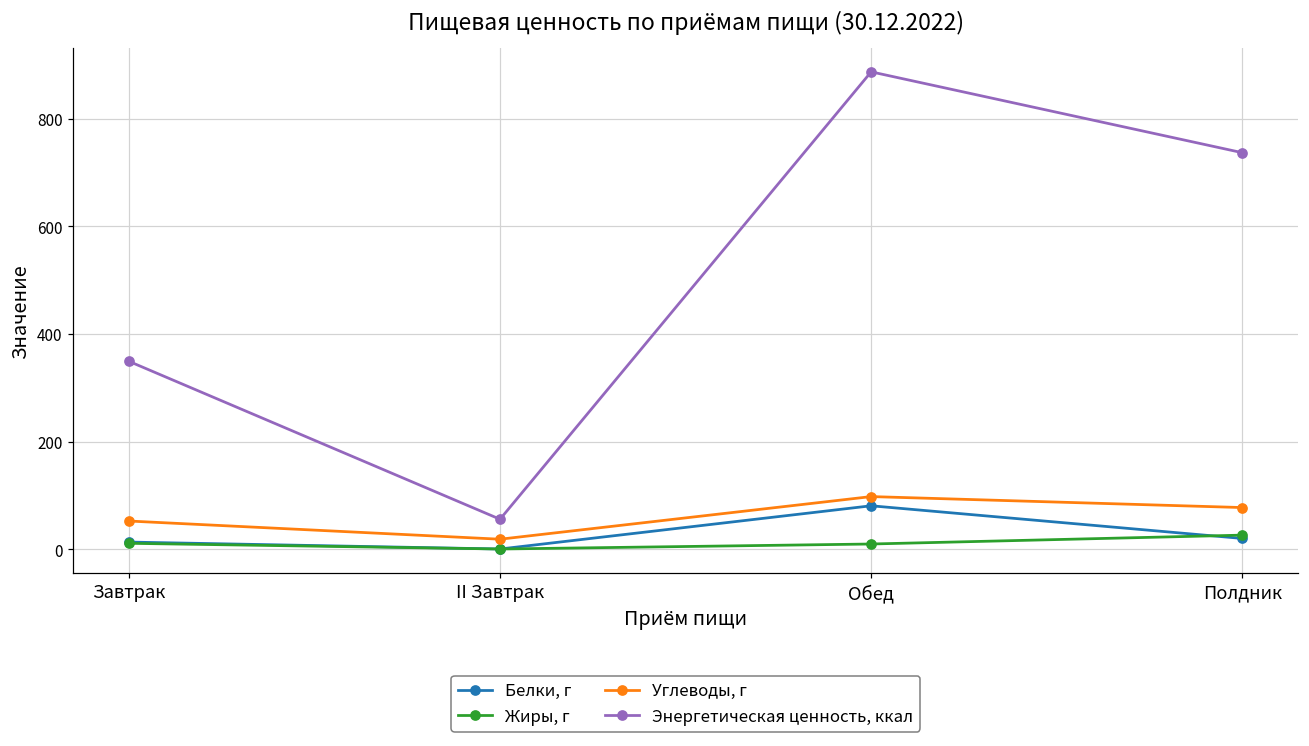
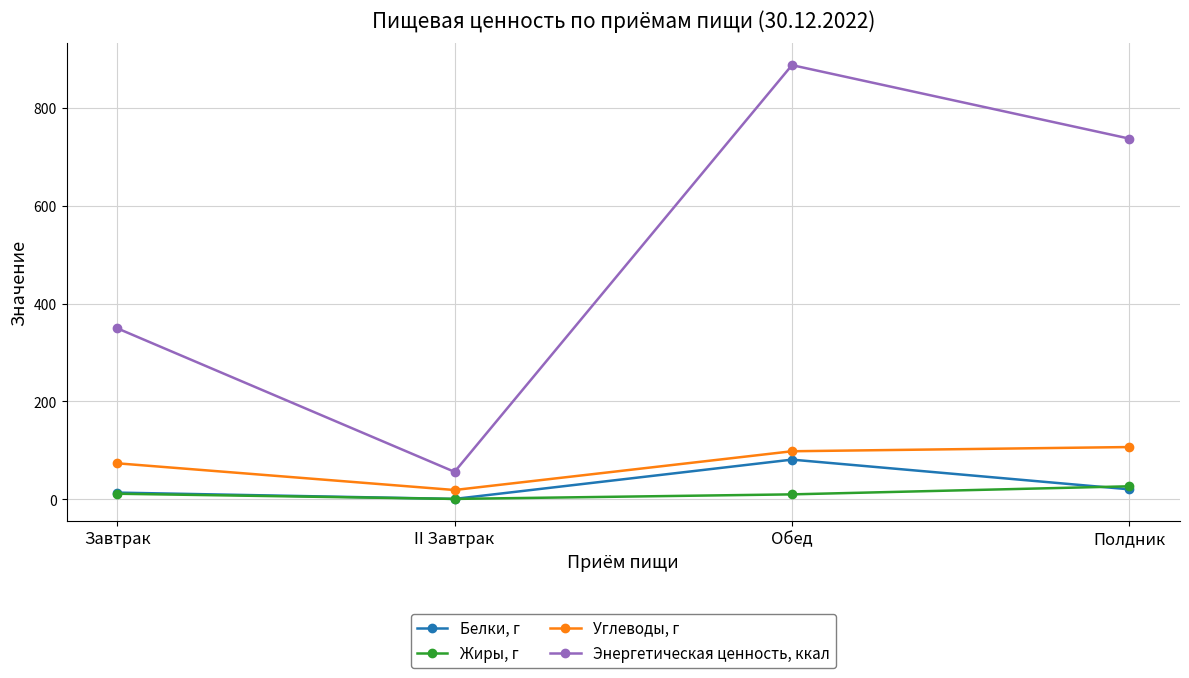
Углеводы, г, Завтрак: 50 -> 70
Углеводы, г, Полдник: 80 -> 110
